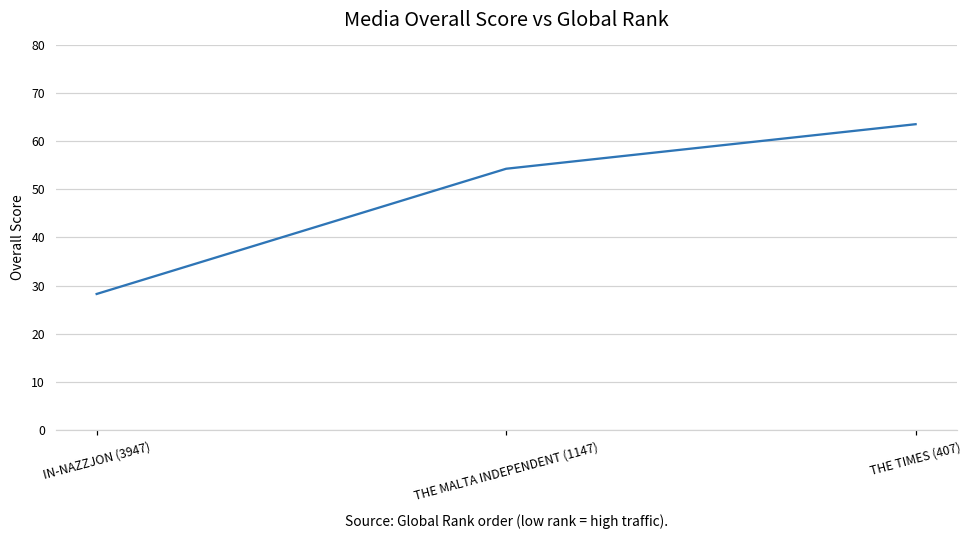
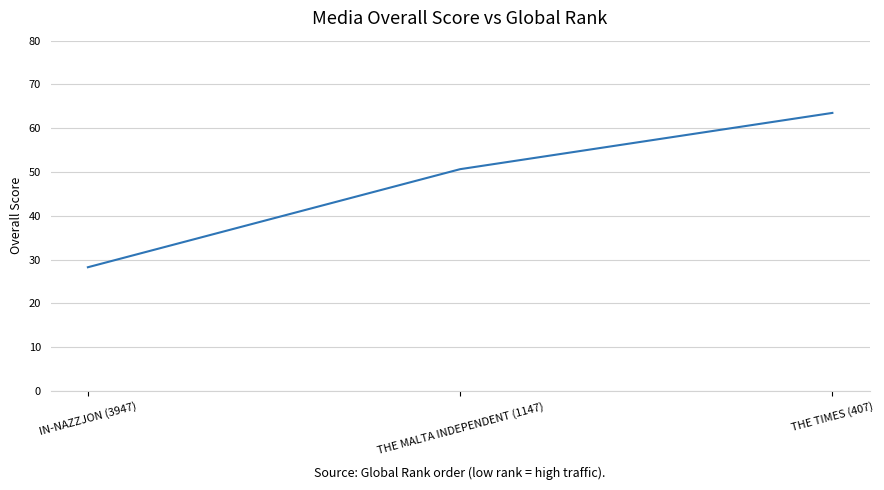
THE MALTA INDEPENDENT (1147): 54 -> 51
